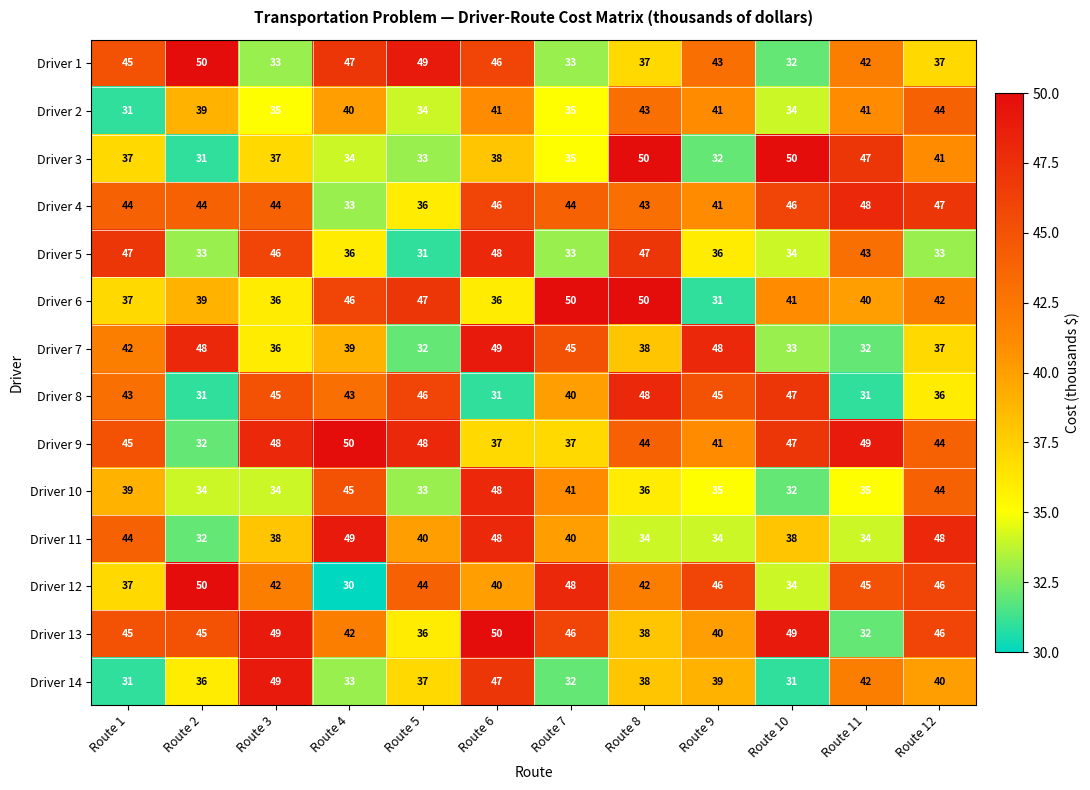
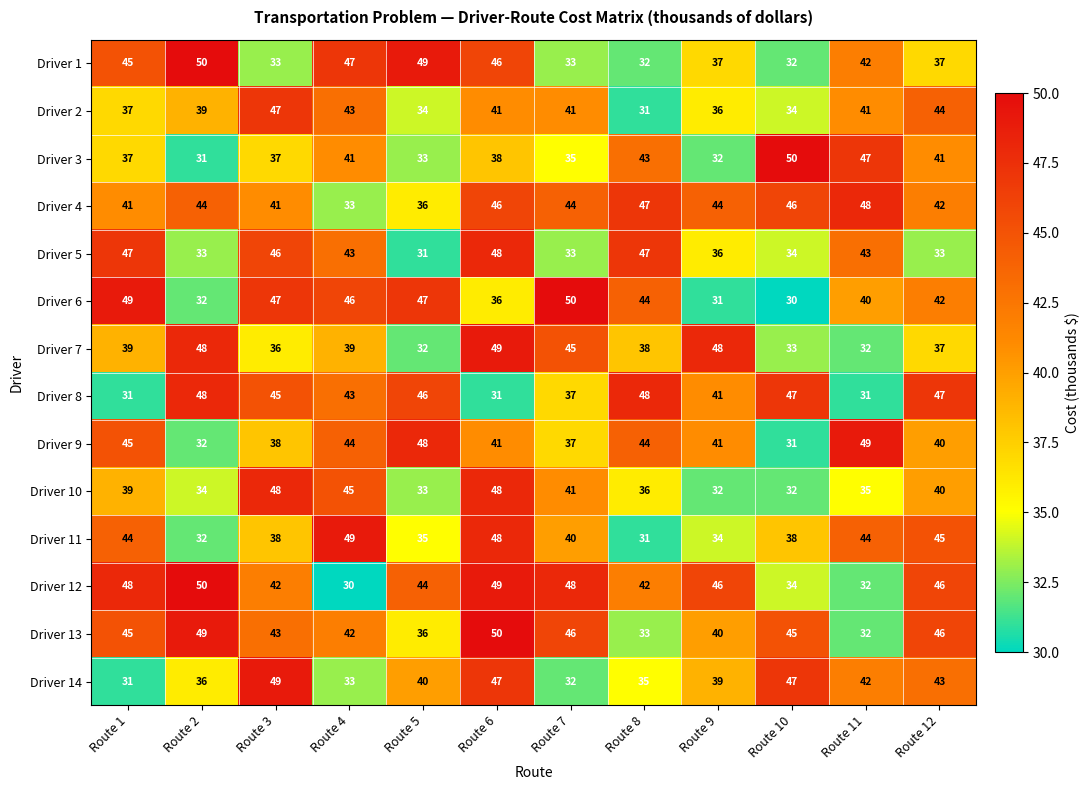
Driver 1, Route 8: 37 -> 32
Driver 1, Route 9: 43 -> 37
Driver 2, Route 1: 31 -> 37
Driver 2, Route 3: 35 -> 47
Driver 2, Route 4: 40 -> 43
Driver 2, Route 7: 35 -> 41
Driver 2, Route 8: 43 -> 31
Driver 2, Route 9: 41 -> 36
Driver 3, Route 4: 34 -> 41
Driver 3, Route 8: 50 -> 43
Driver 4, Route 1: 44 -> 41
Driver 4, Route 3: 44 -> 41
Driver 4, Route 8: 43 -> 47
Driver 4, Route 9: 41 -> 44
Driver 4, Route 12: 47 -> 42
Driver 5, Route 4: 36 -> 43
Driver 6, Route 1: 37 -> 49
Driver 6, Route 2: 39 -> 32
Driver 6, Route 3: 36 -> 47
Driver 6, Route 8: 50 -> 44
Driver 6, Route 10: 41 -> 30
Driver 7, Route 1: 42 -> 39
Driver 8, Route 1: 43 -> 31
Driver 8, Route 2: 31 -> 48
Driver 8, Route 7: 40 -> 37
Driver 8, Route 9: 45 -> 41
Driver 8, Route 12: 36 -> 47
Driver 9, Route 3: 48 -> 38
Driver 9, Route 4: 50 -> 44
Driver 9, Route 6: 37 -> 41
Driver 9, Route 10: 47 -> 31
Driver 9, Route 12: 44 -> 40
Driver 10, Route 3: 34 -> 48
Driver 10, Route 9: 35 -> 32
Driver 10, Route 12: 44 -> 40
Driver 11, Route 5: 40 -> 35
Driver 11, Route 8: 34 -> 31
Driver 11, Route 11: 34 -> 44
Driver 11, Route 12: 48 -> 45
Driver 12, Route 1: 37 -> 48
Driver 12, Route 6: 40 -> 49
Driver 12, Route 11: 45 -> 32
Driver 13, Route 2: 45 -> 49
Driver 13, Route 3: 49 -> 43
Driver 13, Route 8: 38 -> 33
Driver 13, Route 10: 49 -> 45
Driver 14, Route 5: 37 -> 40
Driver 14, Route 8: 38 -> 35
Driver 14, Route 10: 31 -> 47
Driver 14, Route 12: 40 -> 43
